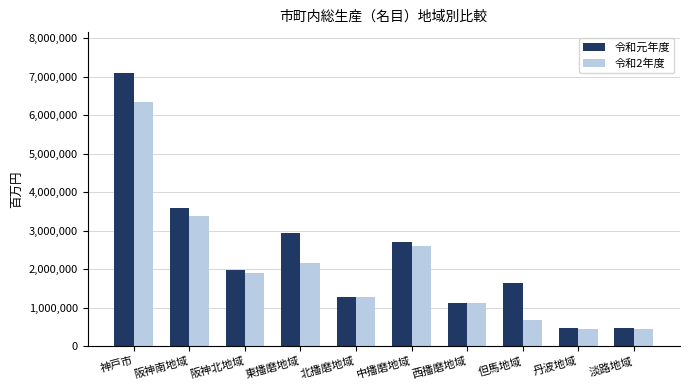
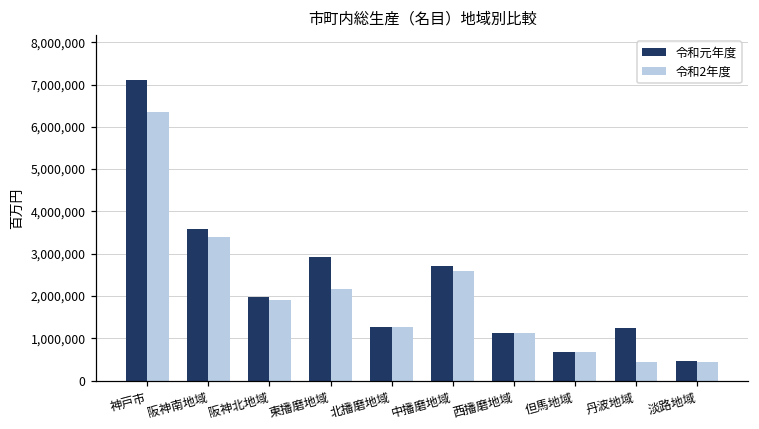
令和元年度, 但馬地域: 1,600,000 -> 700,000
令和元年度, 丹波地域: 500,000 -> 1,200,000
